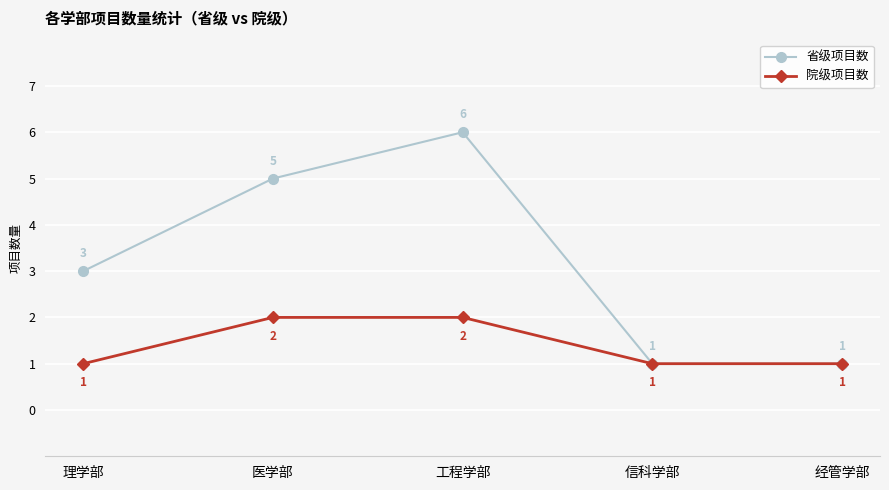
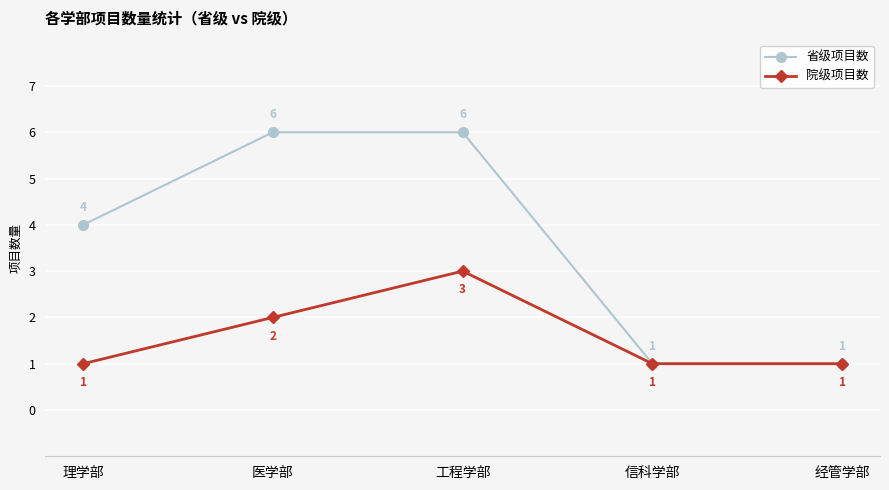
省级项目数, 理学部: 3 -> 4
省级项目数, 医学部: 5 -> 6
院级项目数, 工程学部: 2 -> 3
